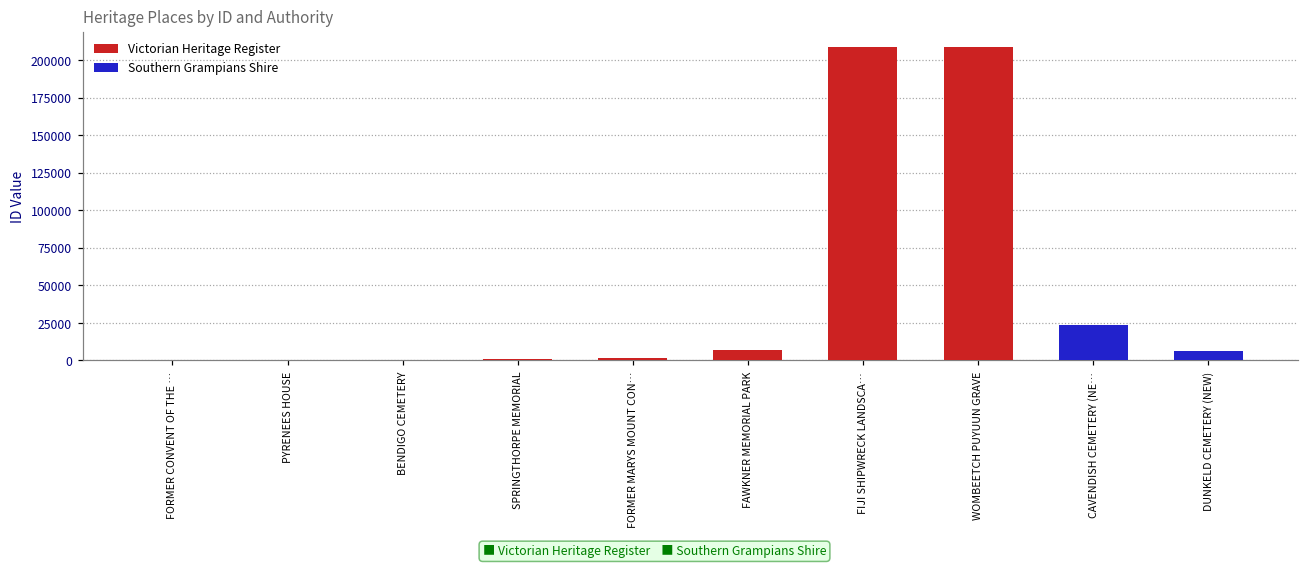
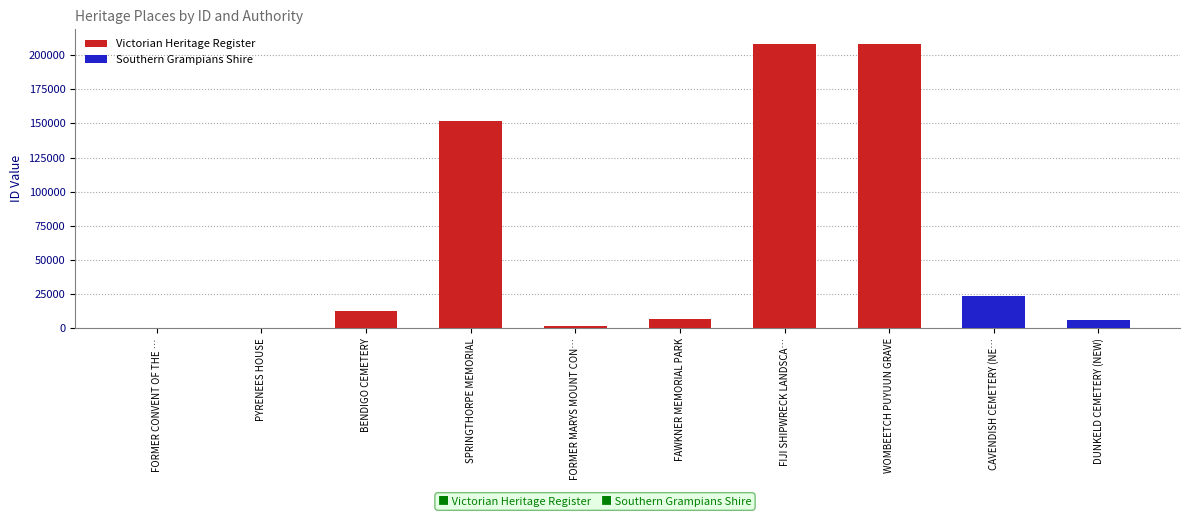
BENDIGO CEMETERY: 0 -> 13000
SPRINGTHORPE MEMORIAL: 1000 -> 152000
